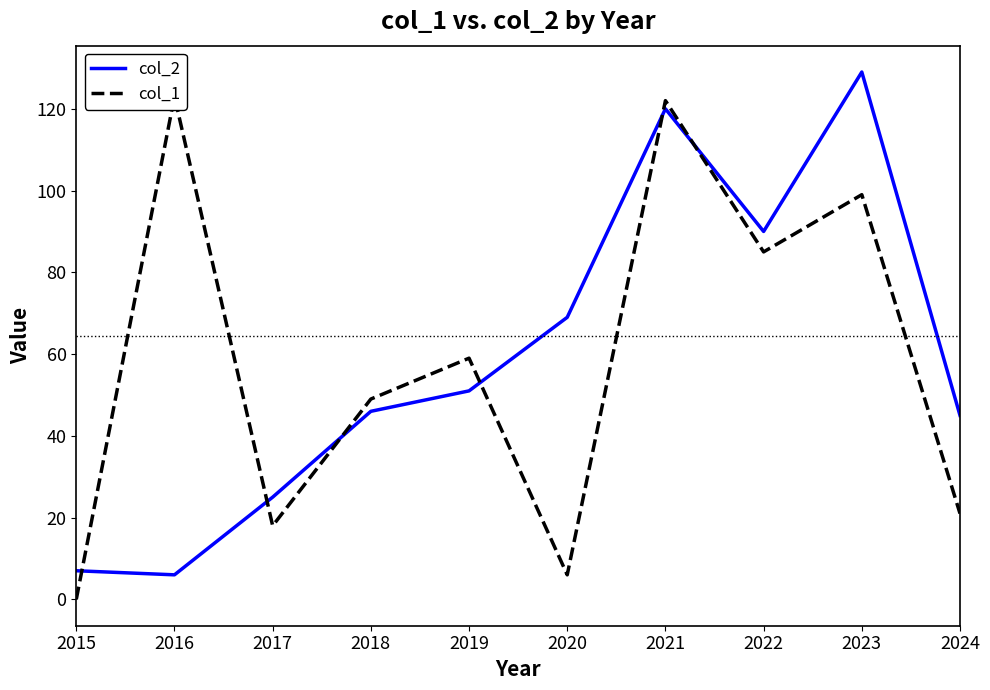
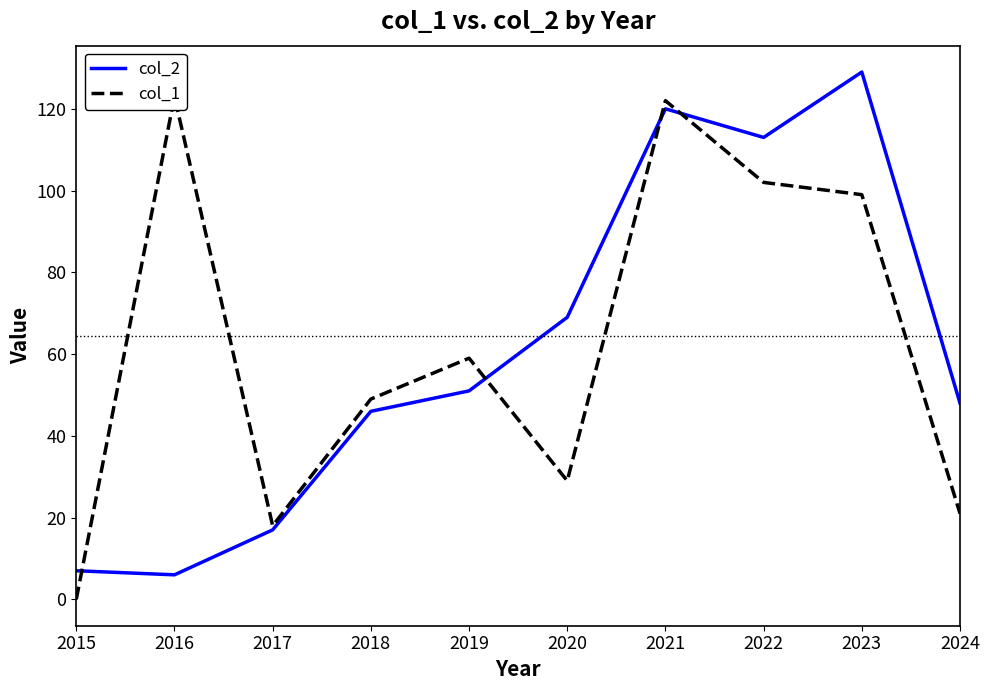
col_2, 2017: 25 -> 17
col_1, 2020: 6 -> 29
col_2, 2022: 90 -> 113
col_1, 2022: 85 -> 102
col_2, 2024: 45 -> 48
